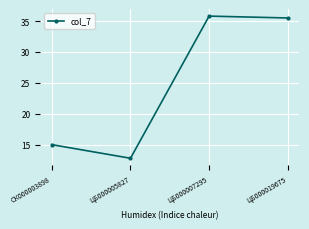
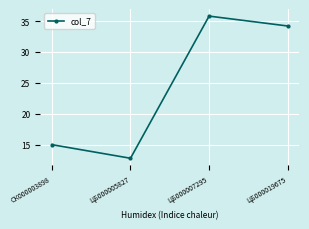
ЦБ000019675: 36 -> 34
